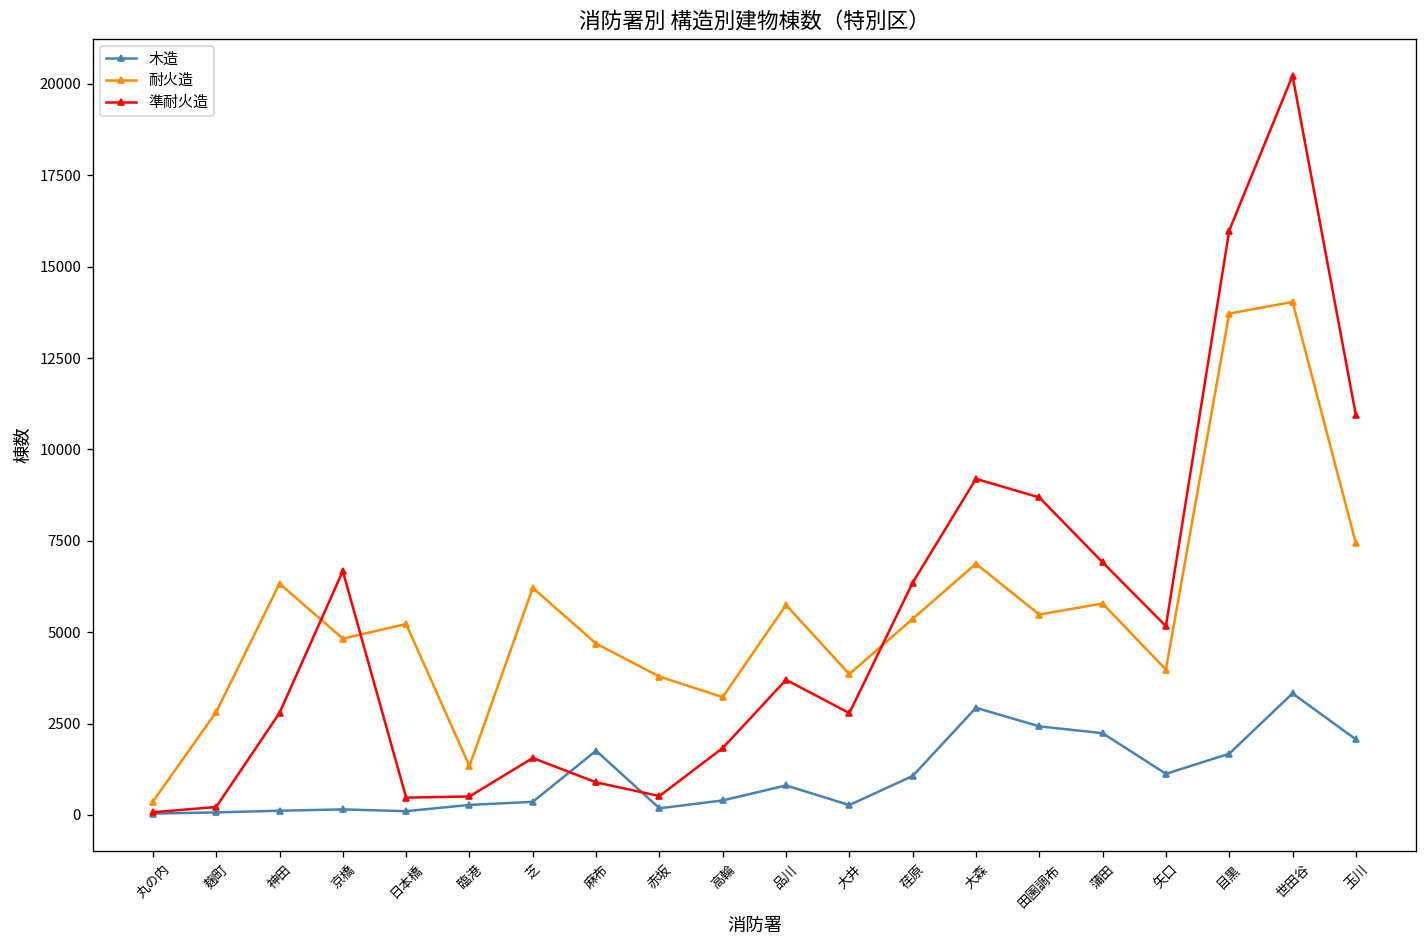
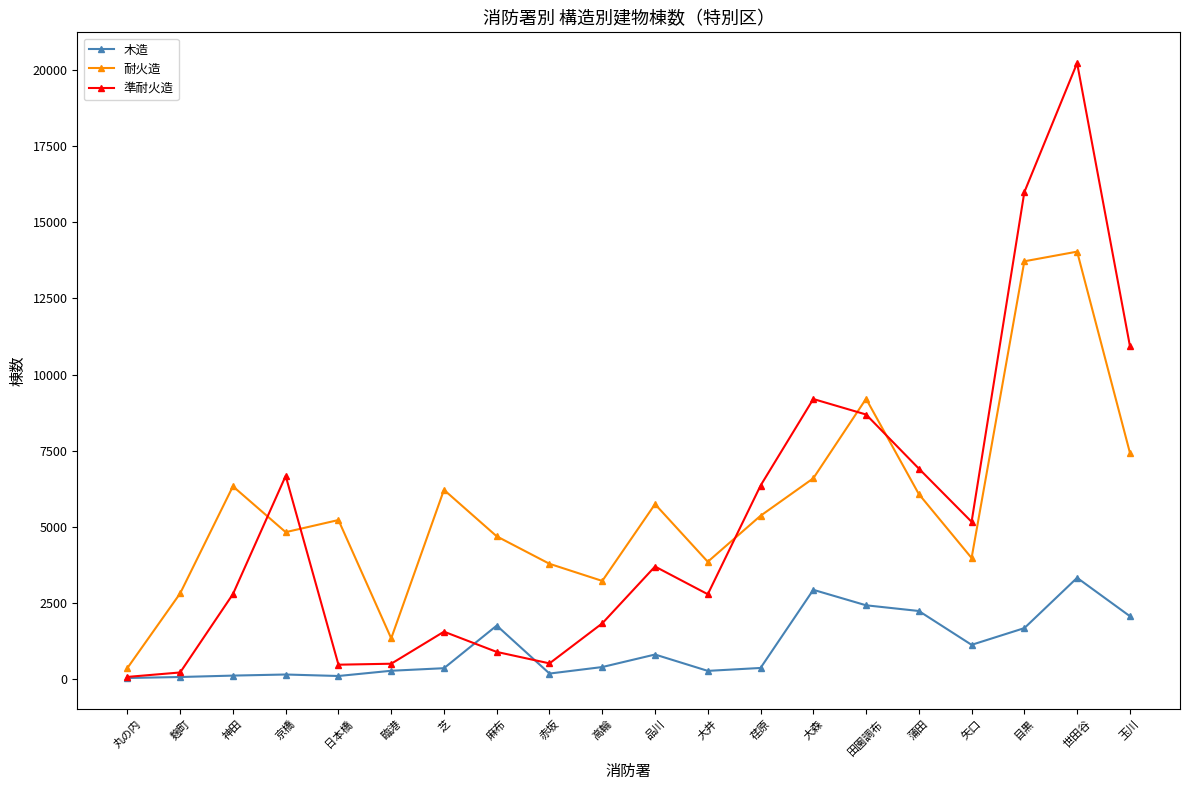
木造, 荏原: 1100 -> 400
耐火造, 大森: 6900 -> 6600
耐火造, 田園調布: 5500 -> 9200
耐火造, 蒲田: 5800 -> 6100
